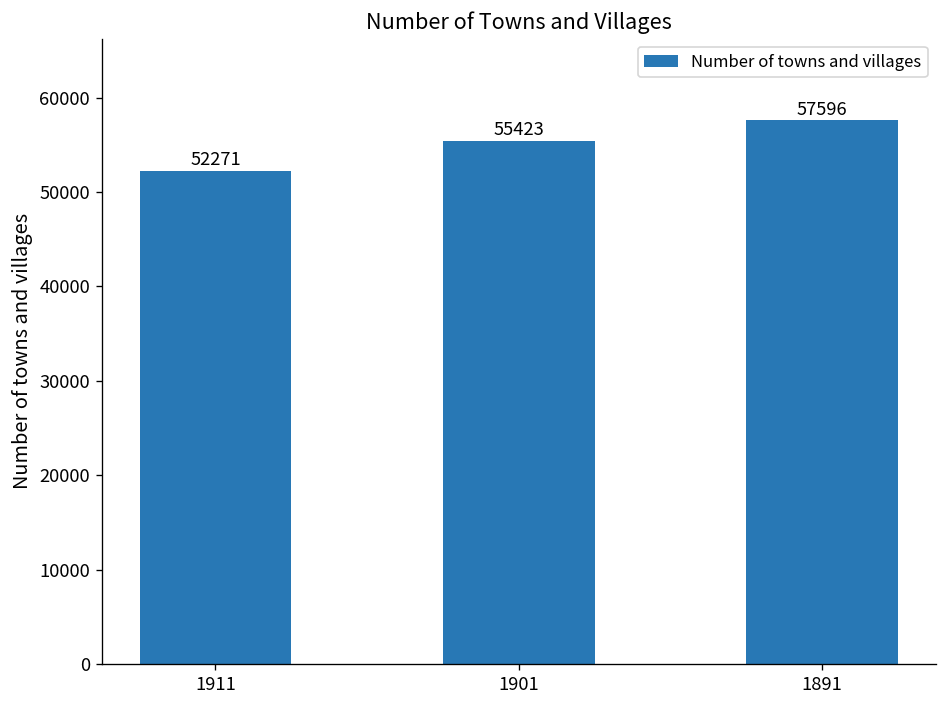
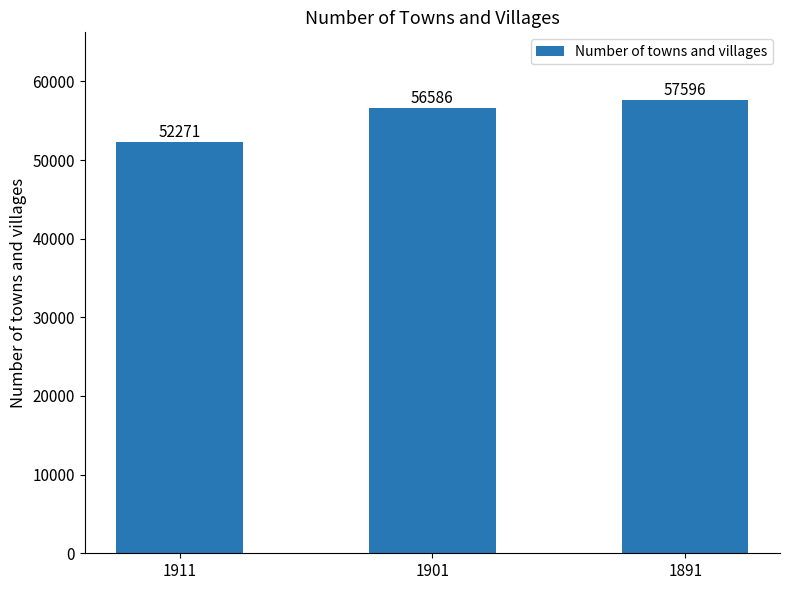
1901: 55423 -> 56586
